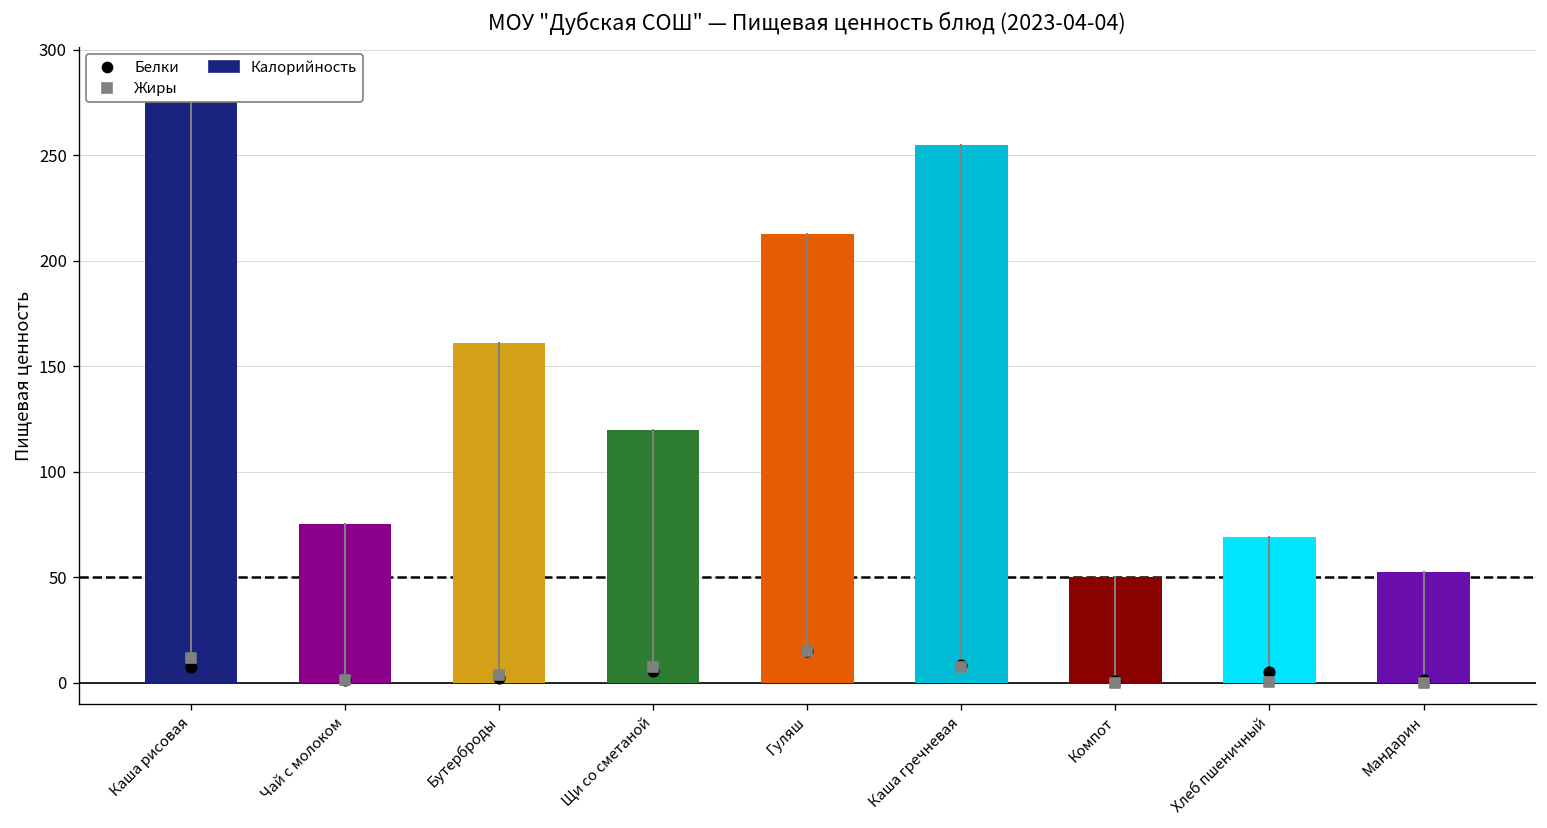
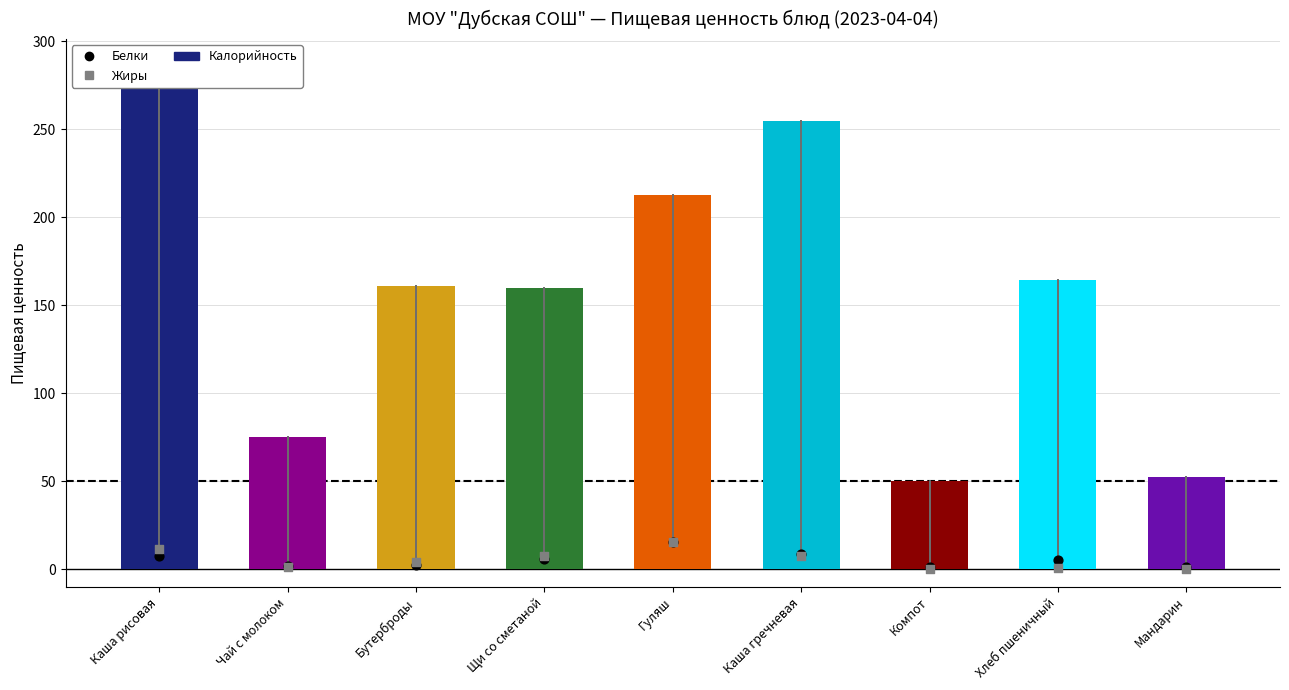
Калорийность, Щи со сметаной: 120 -> 160
Калорийность, Хлеб пшеничный: 69 -> 165
